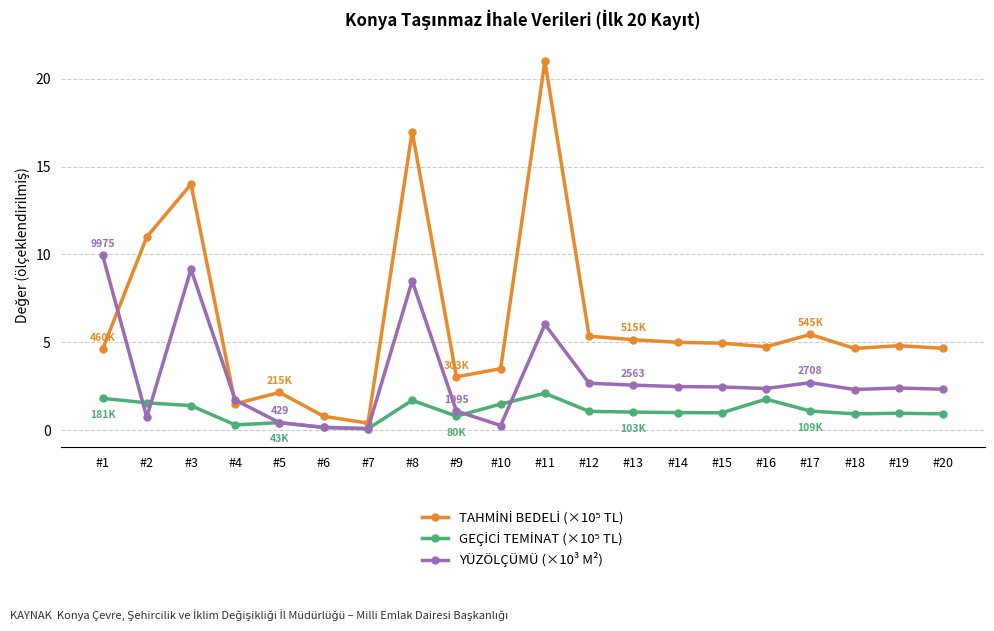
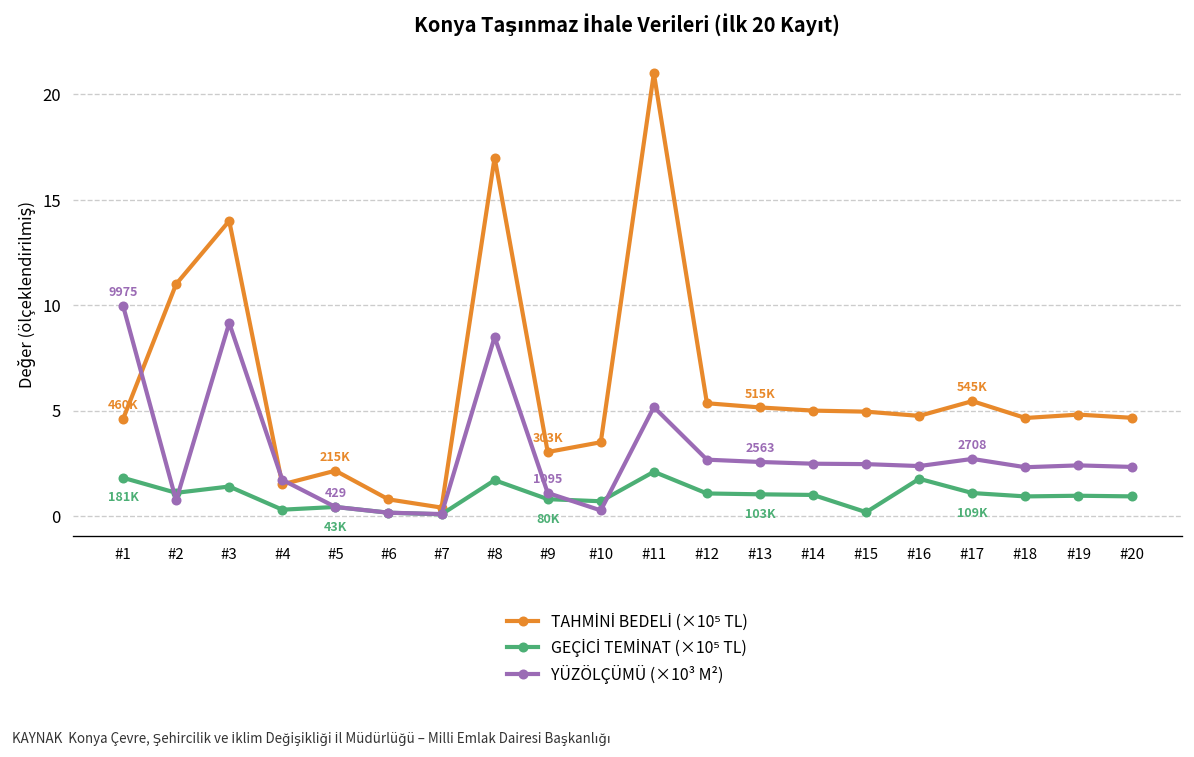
GEÇİCİ TEMİNAT (×10⁵ TL), #2: 1.6 -> 1.1
GEÇİCİ TEMİNAT (×10⁵ TL), #10: 1.5 -> 0.7
YÜZÖLÇÜMÜ (×10³ M²), #11: 6.0 -> 5.2
GEÇİCİ TEMİNAT (×10⁵ TL), #15: 1.0 -> 0.2
